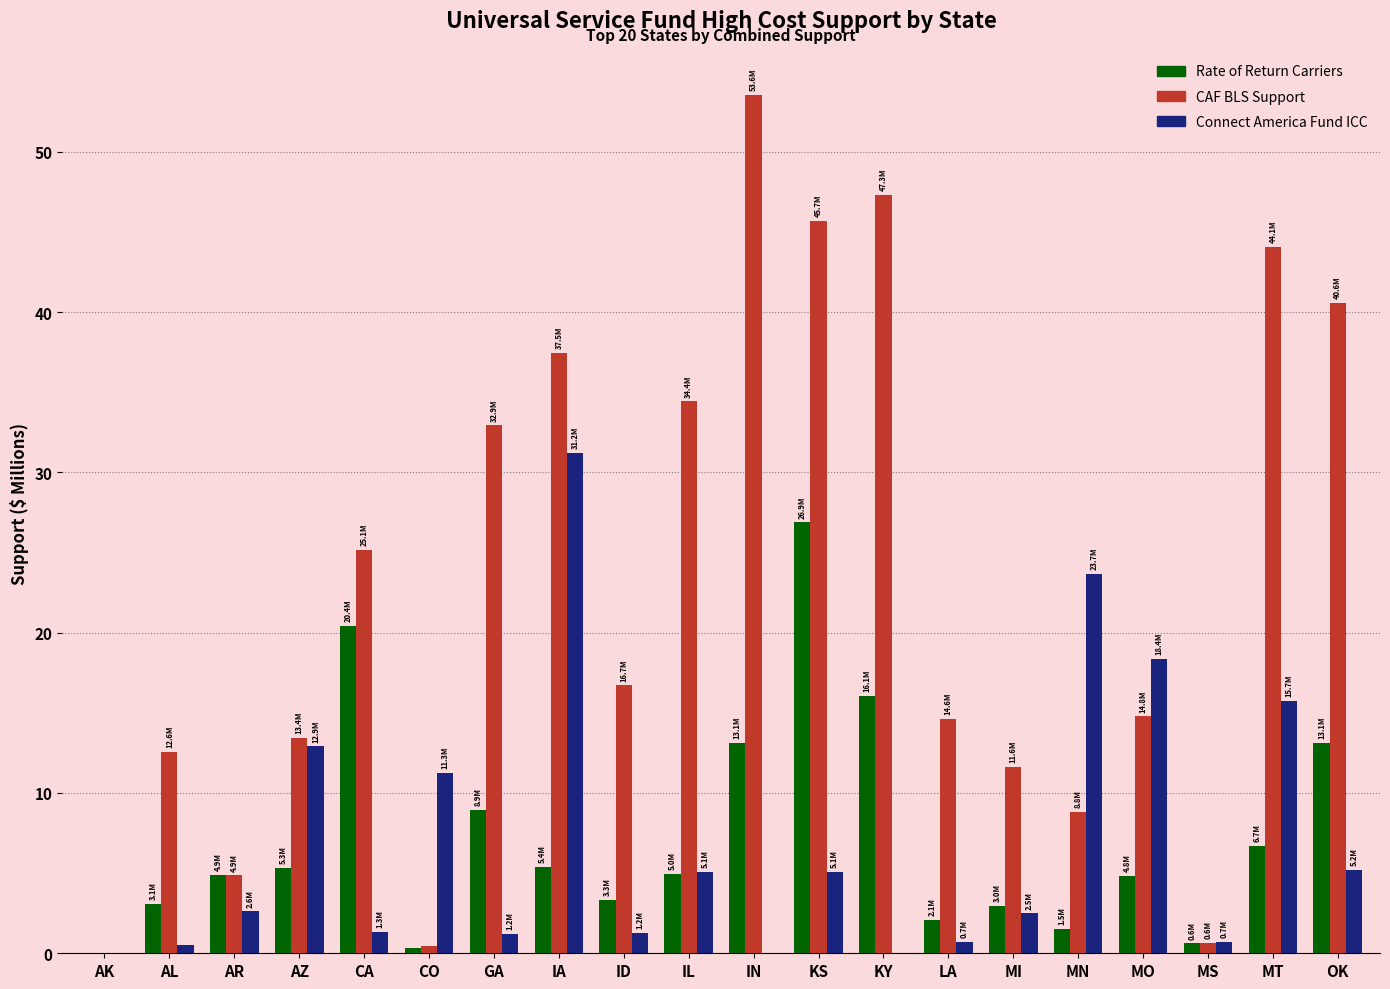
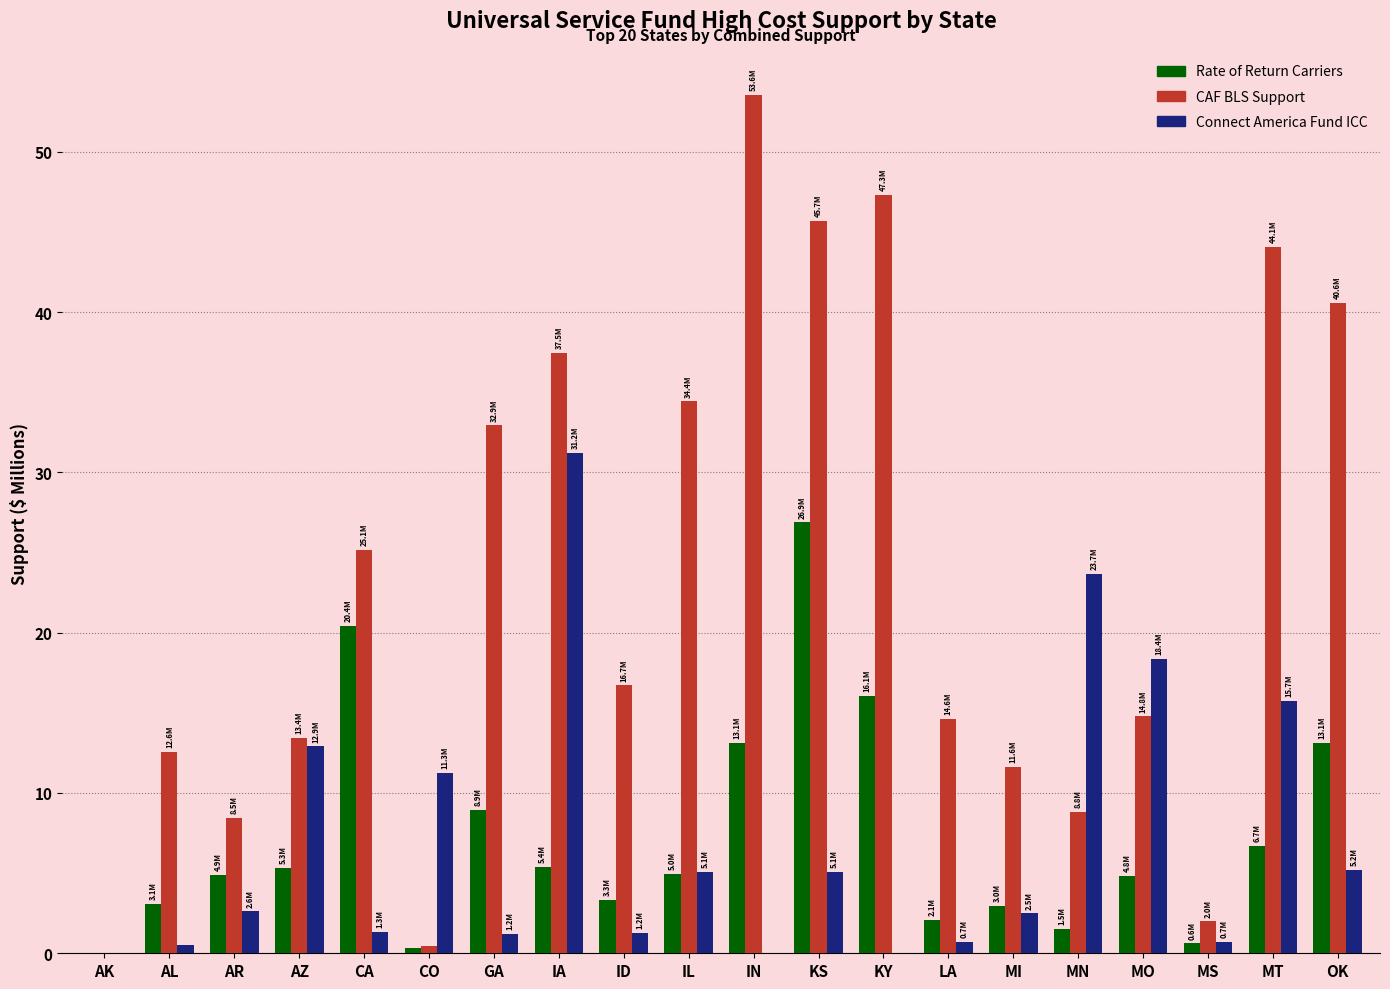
CAF BLS Support, AR: 4.9M -> 8.5M
CAF BLS Support, MS: 0.6M -> 2.0M
